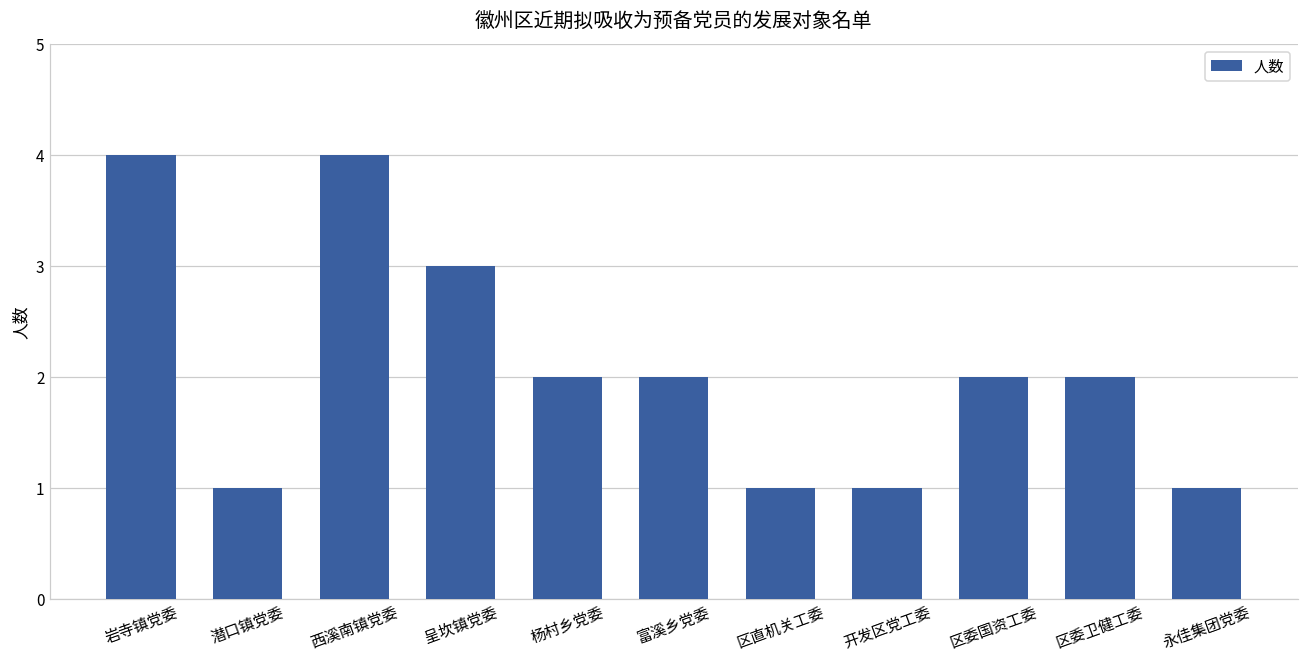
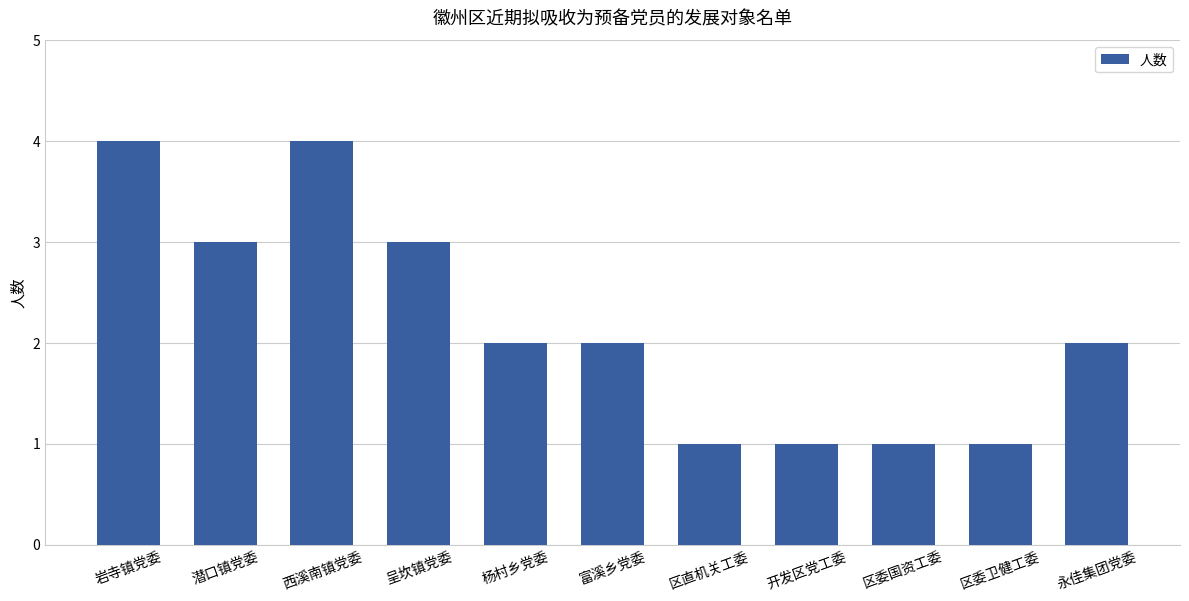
潜口镇党委: 1 -> 3
区委国资工委: 2 -> 1
区委卫健工委: 2 -> 1
永佳集团党委: 1 -> 2
